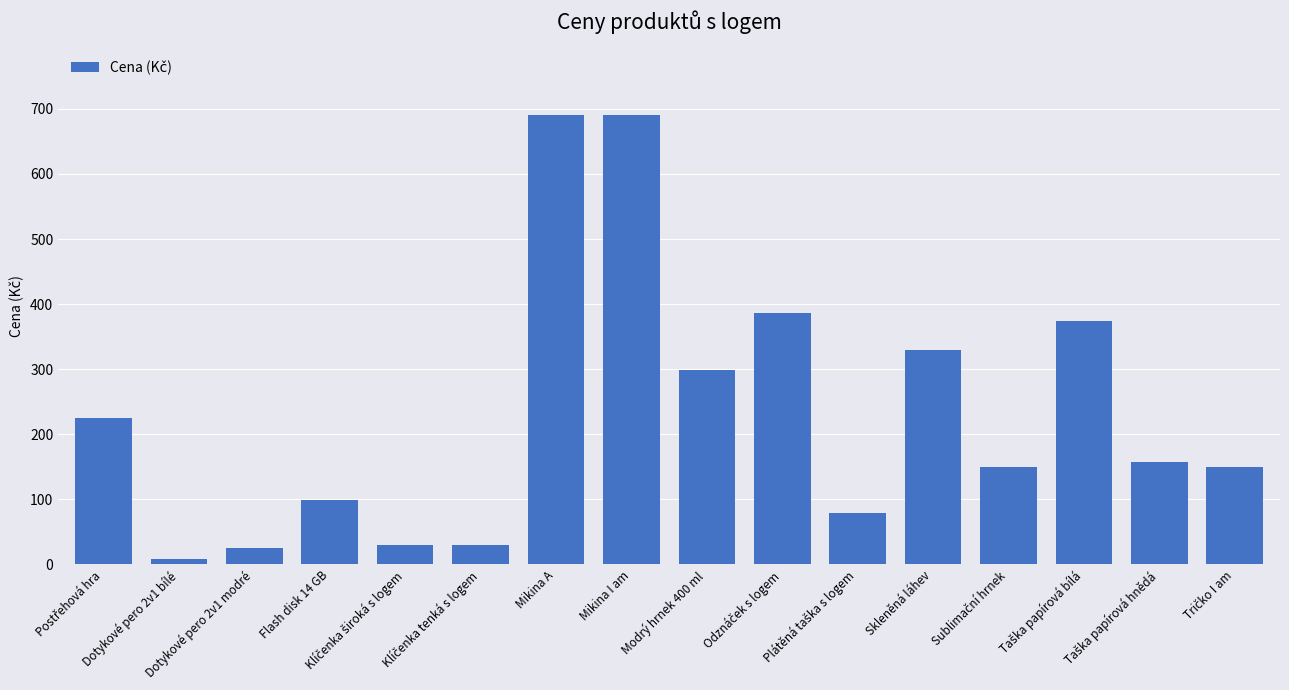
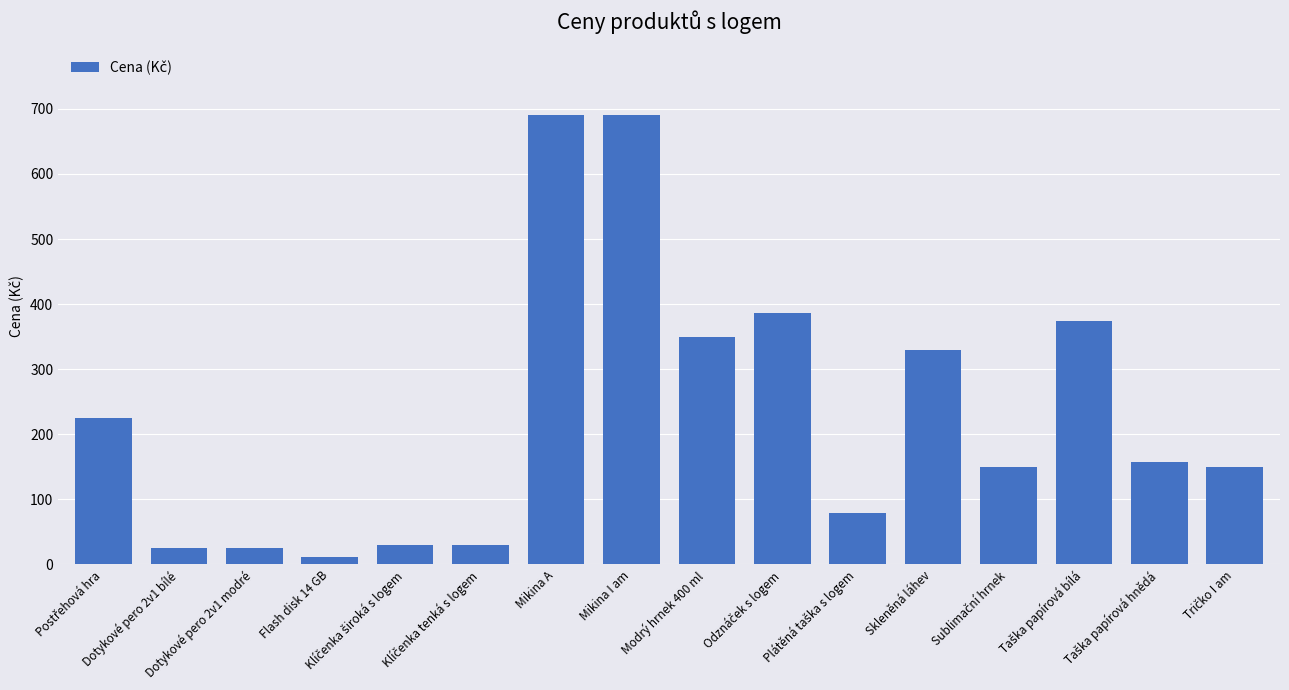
Dotykové pero 2v1 bílé: 10 -> 30
Flash disk 14 GB: 100 -> 10
Modrý hrnek 400 ml: 300 -> 350
